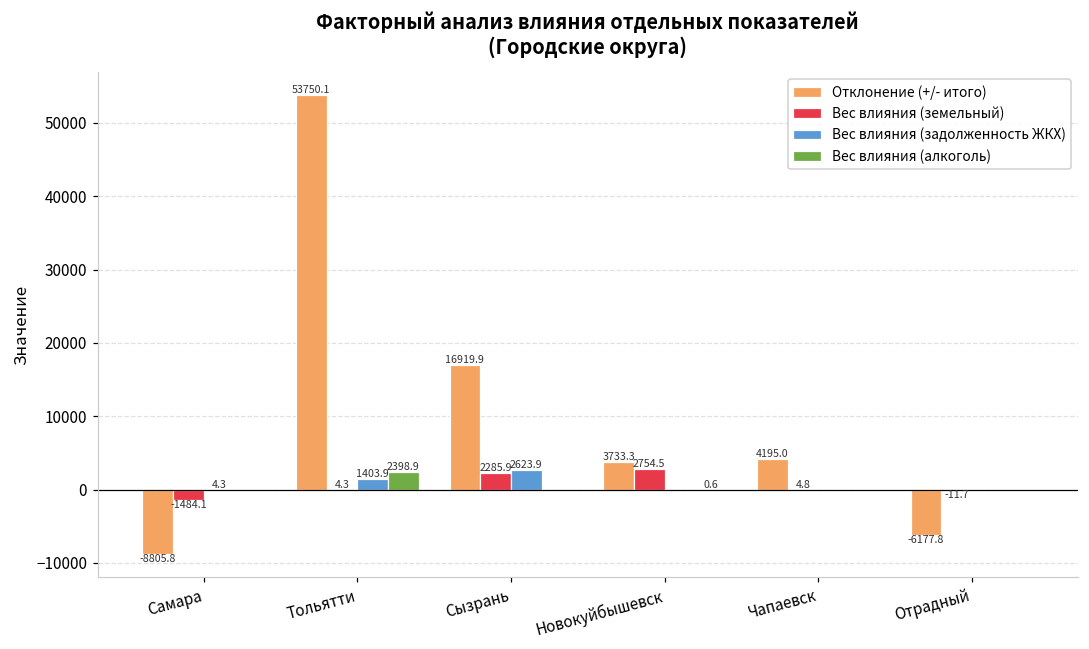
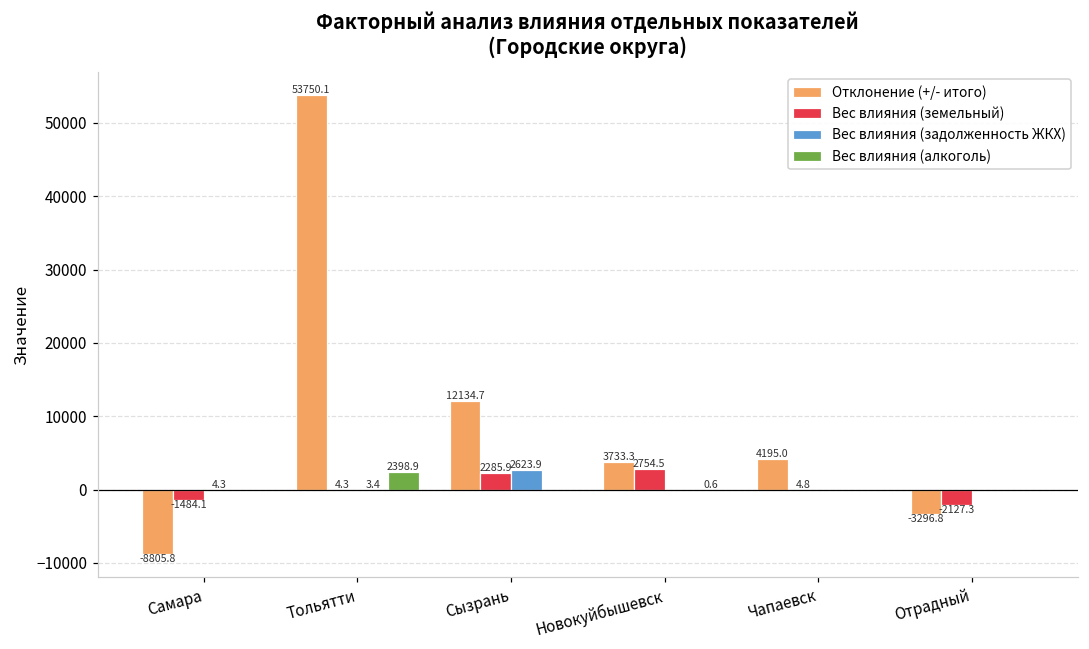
Вес влияния (задолженность ЖКХ), Тольятти: 1403.9 -> 3.4
Отклонение (+/- итого), Сызрань: 16919.9 -> 12134.7
Отклонение (+/- итого), Отрадный: -6177.8 -> -3296.8
Вес влияния (земельный), Отрадный: -11.7 -> -2127.3
